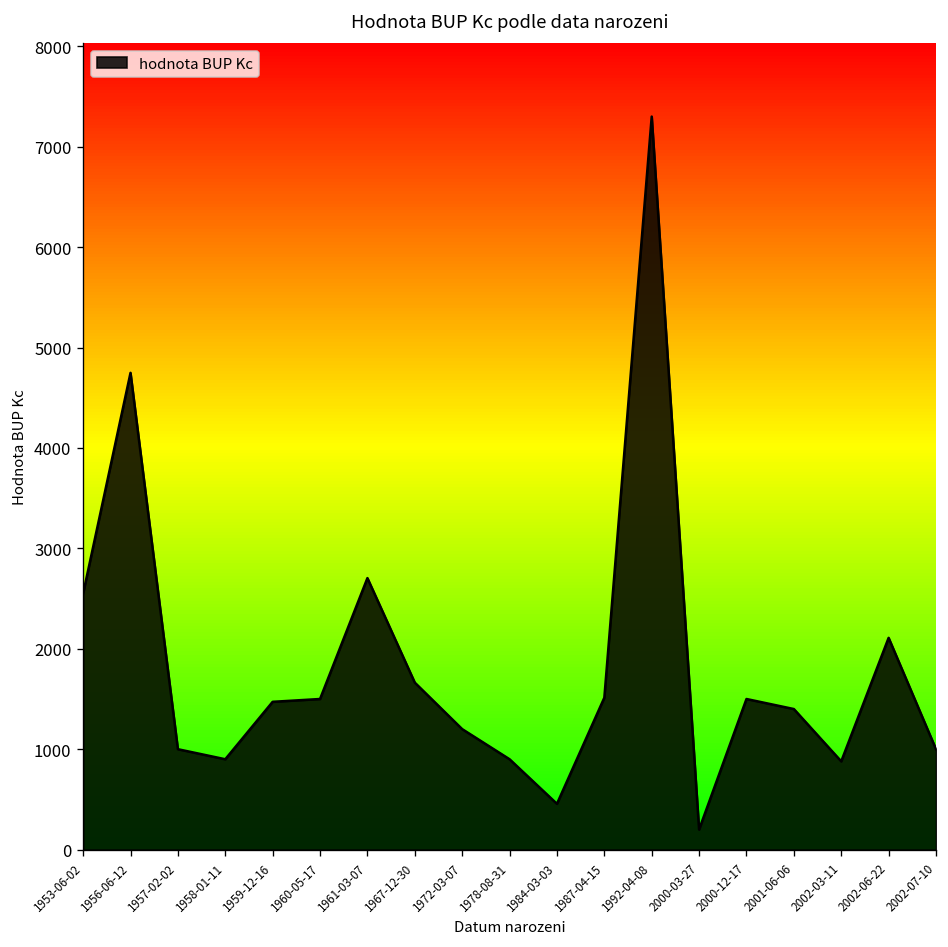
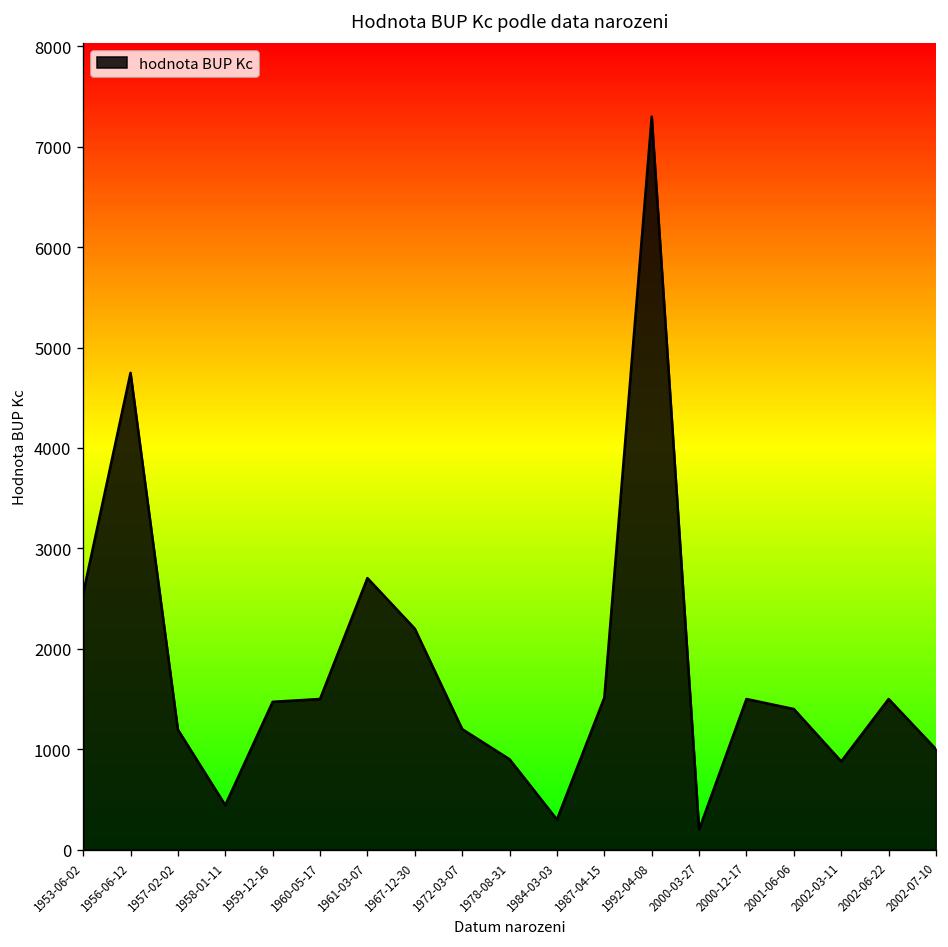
1957-02-02: 1000 -> 1200
1958-01-11: 900 -> 400
1967-12-30: 1700 -> 2200
1984-03-03: 500 -> 300
2002-06-22: 2100 -> 1500
